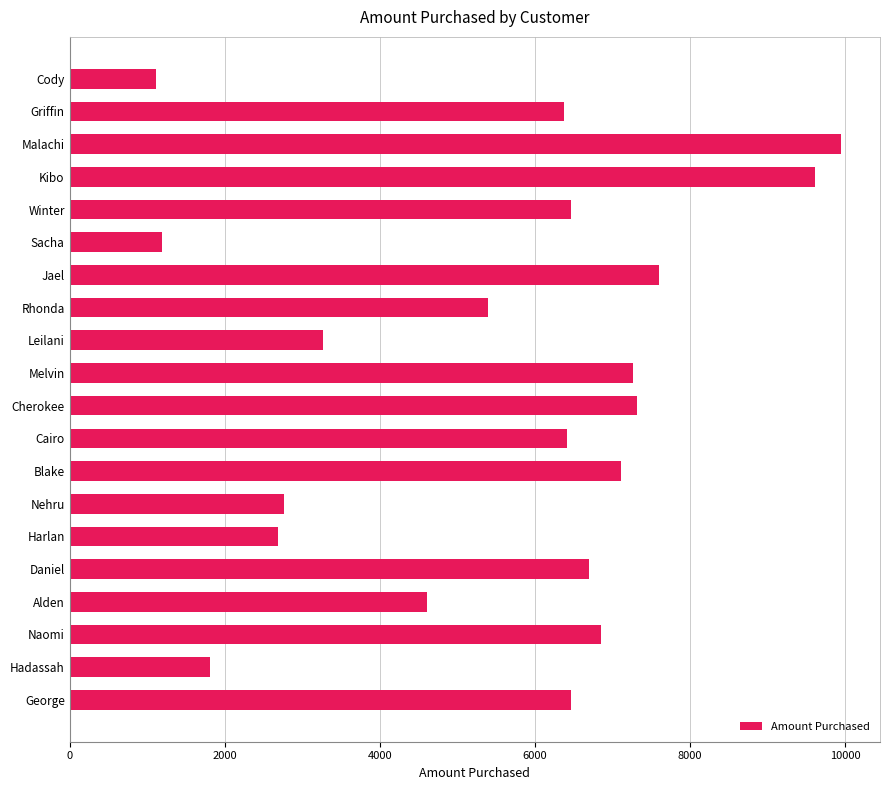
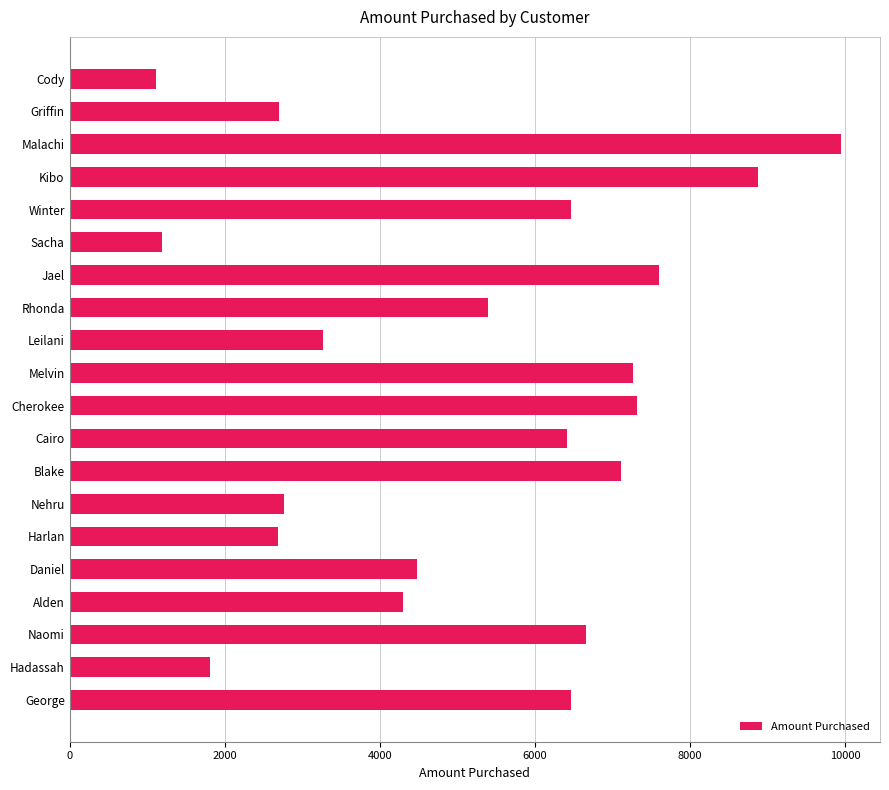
Griffin: 6400 -> 2700
Kibo: 9600 -> 8900
Daniel: 6700 -> 4500
Alden: 4600 -> 4300
Naomi: 6900 -> 6700
